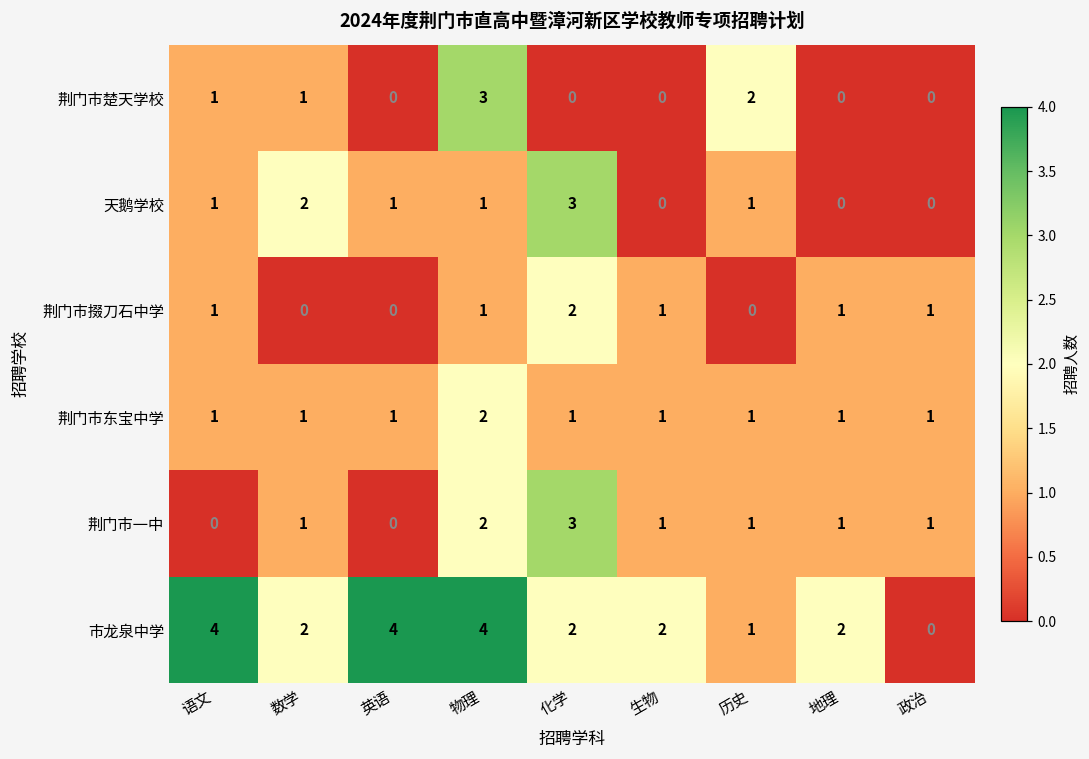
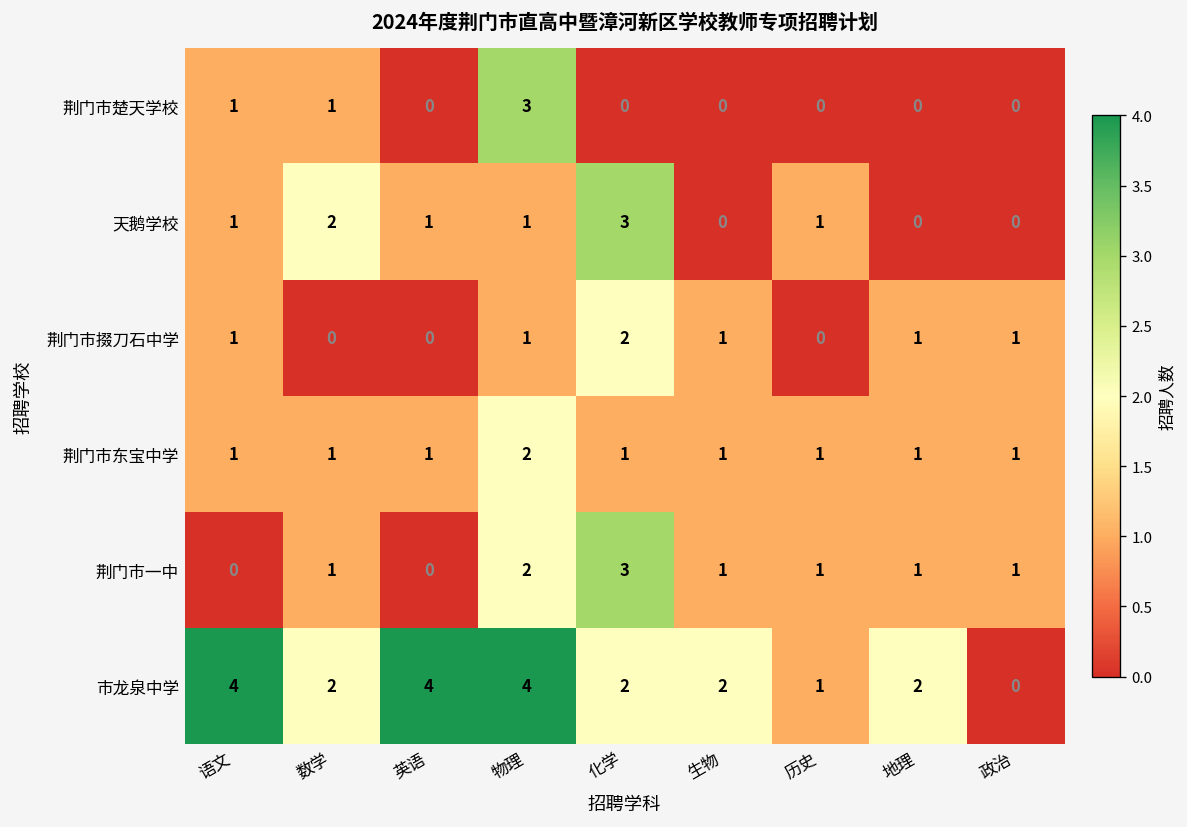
荆门市楚天学校, 历史: 2 -> 0
